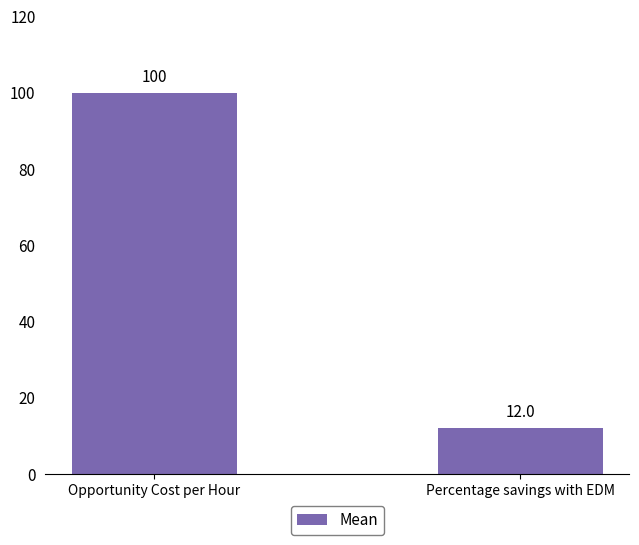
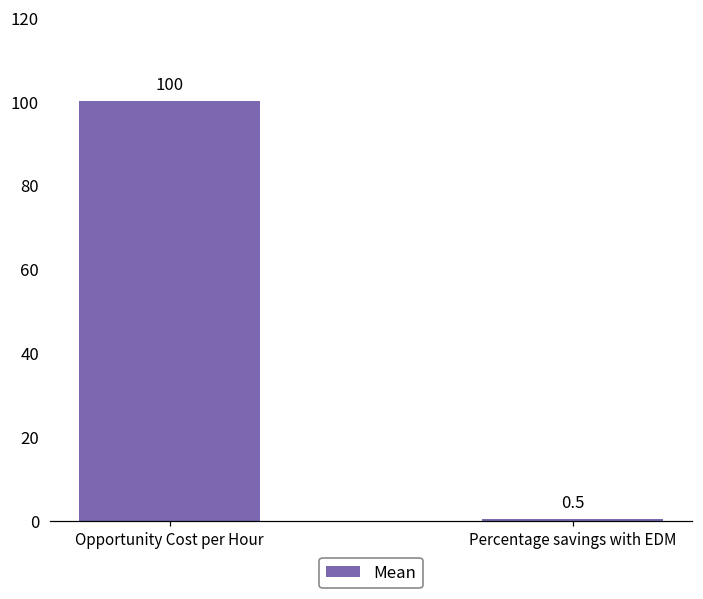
Percentage savings with EDM: 12.0 -> 0.5
